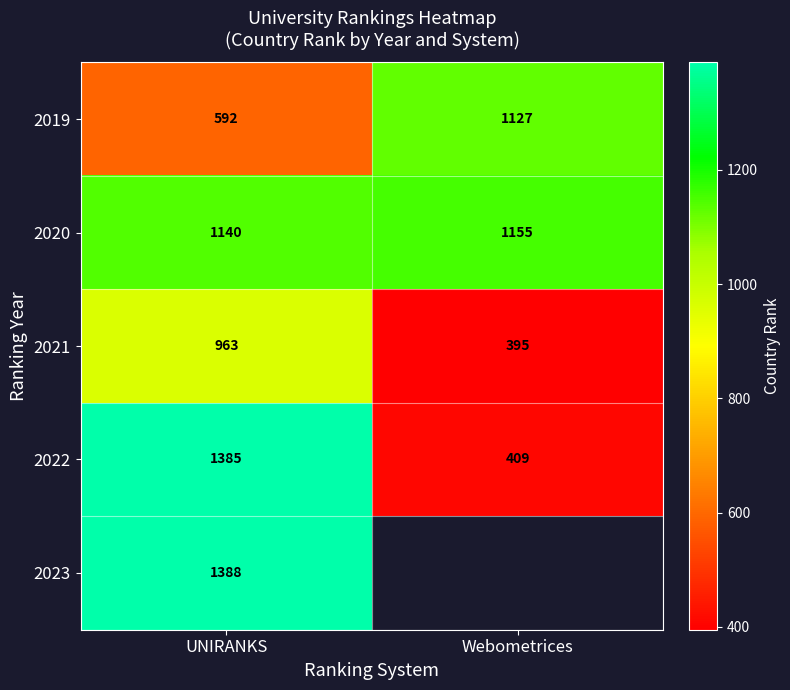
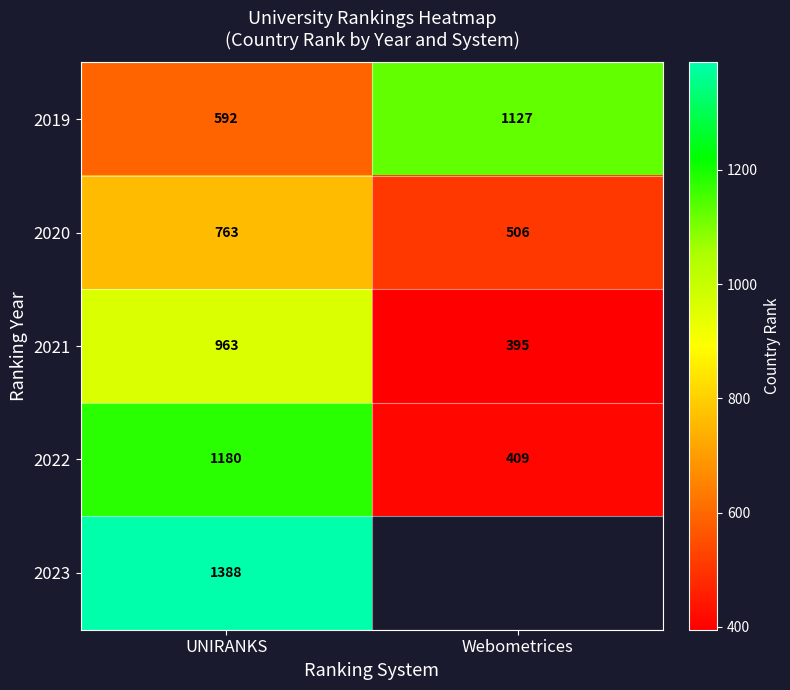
2020, UNIRANKS: 1140 -> 763
2020, Webometrices: 1155 -> 506
2022, UNIRANKS: 1385 -> 1180
